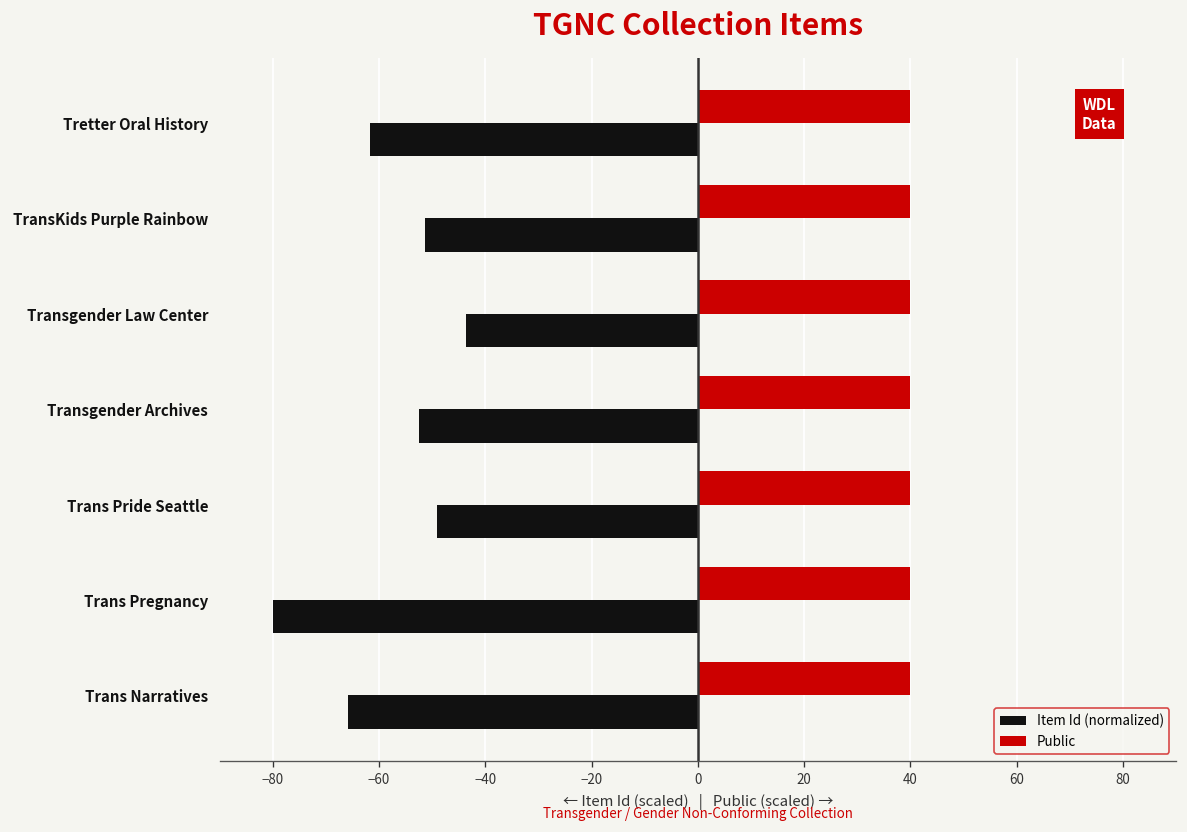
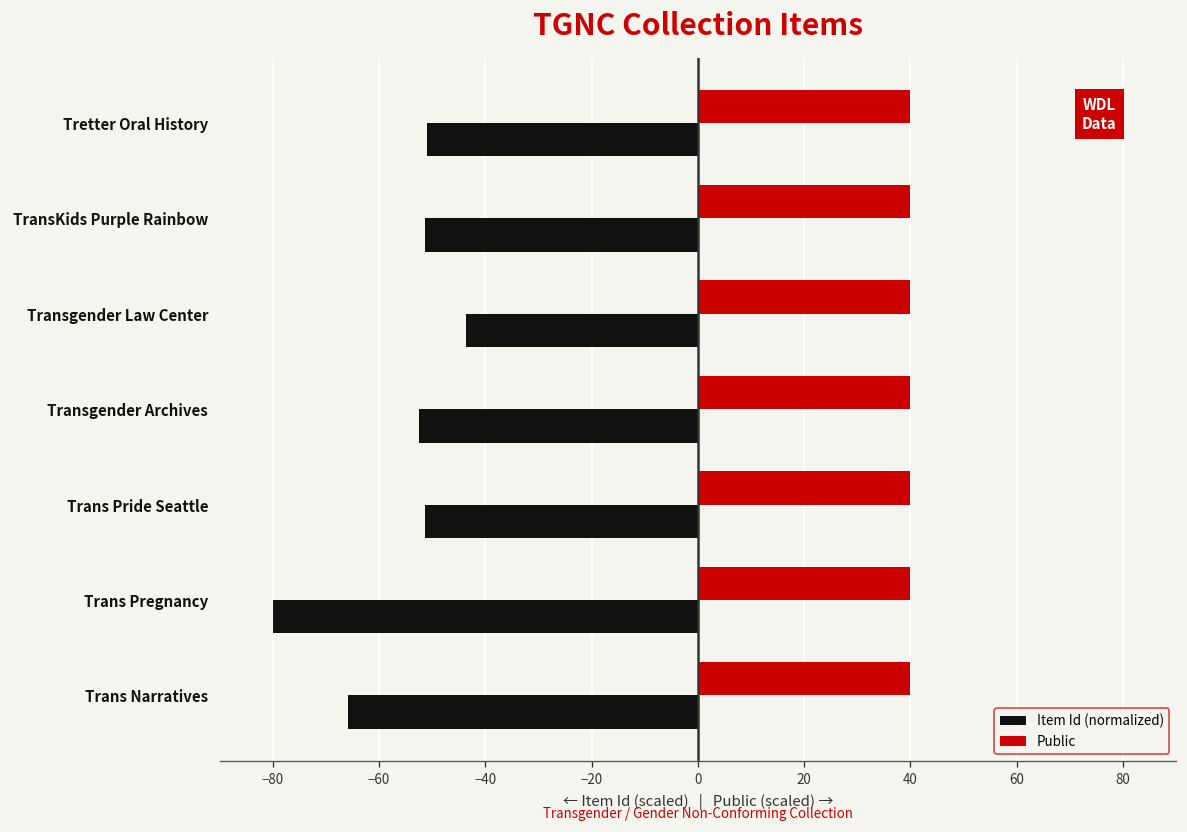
Item Id (normalized), Tretter Oral History: -62 -> -51
Item Id (normalized), Trans Pride Seattle: -49 -> -51
